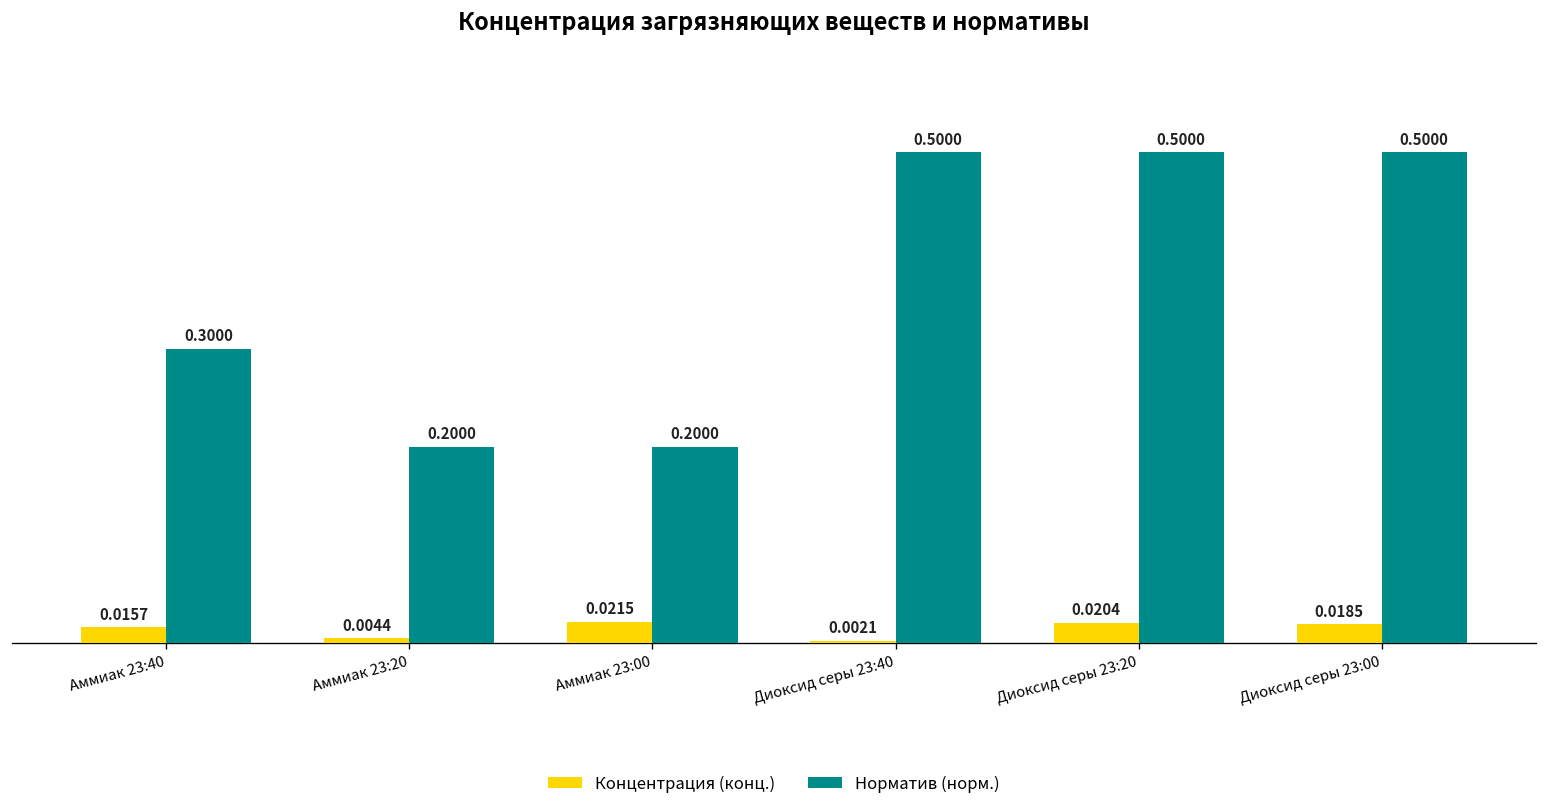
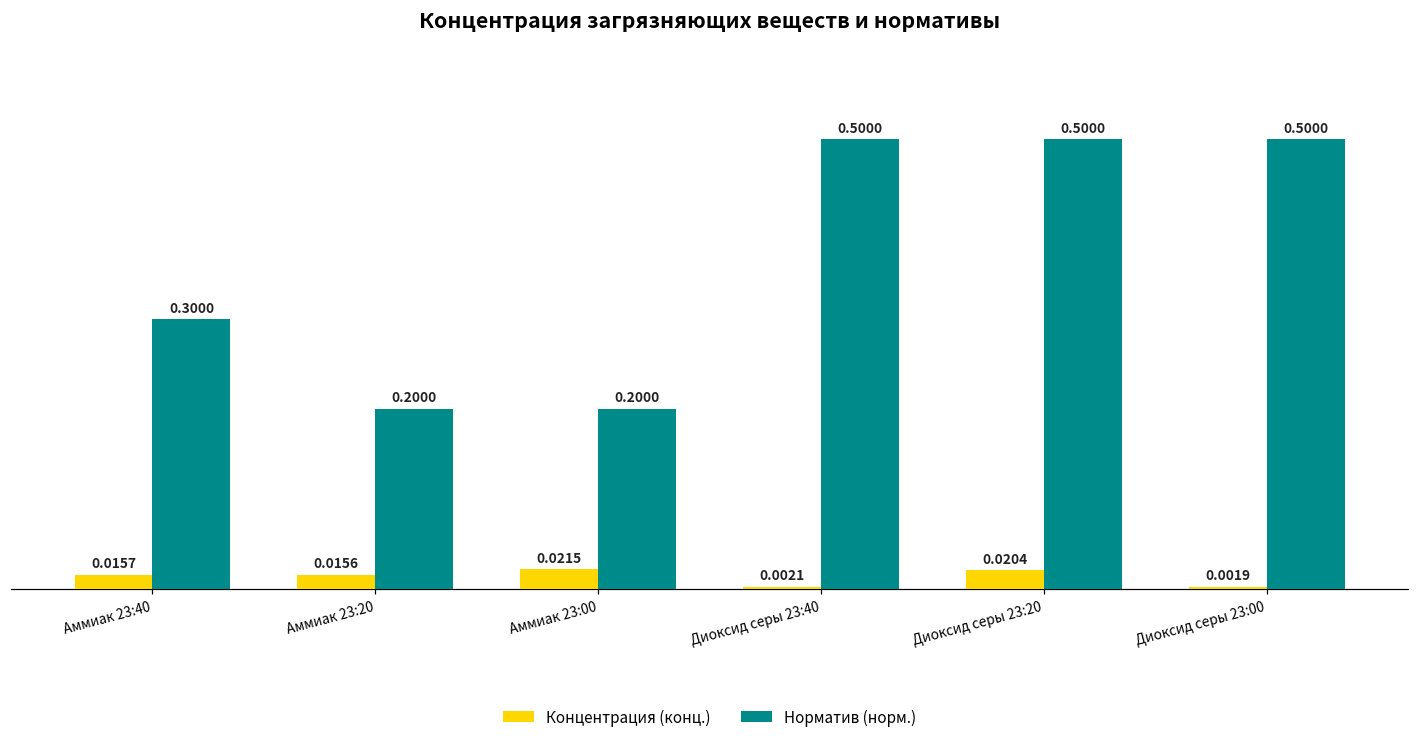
Концентрация (конц.), Аммиак 23:20: 0.0044 -> 0.0156
Концентрация (конц.), Диоксид серы 23:00: 0.0185 -> 0.0019
